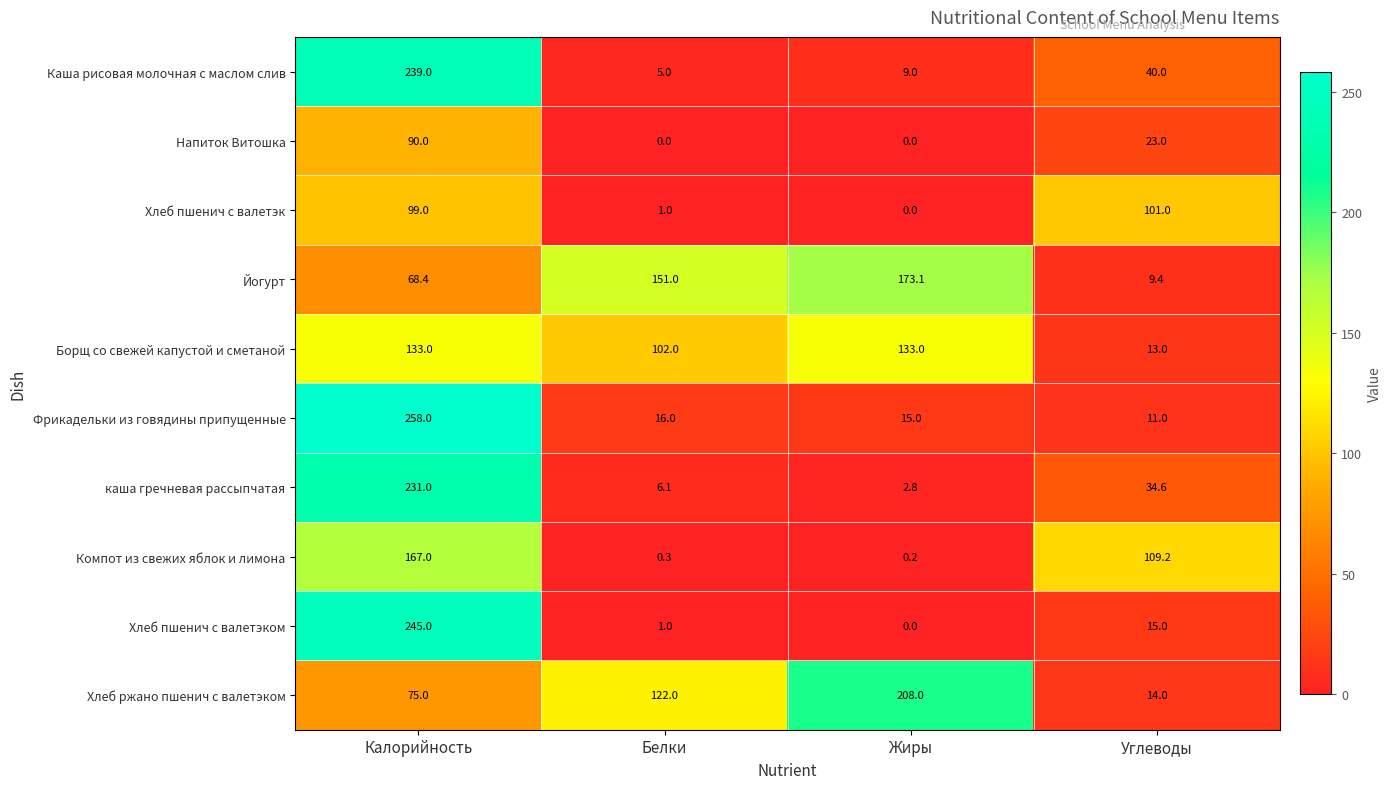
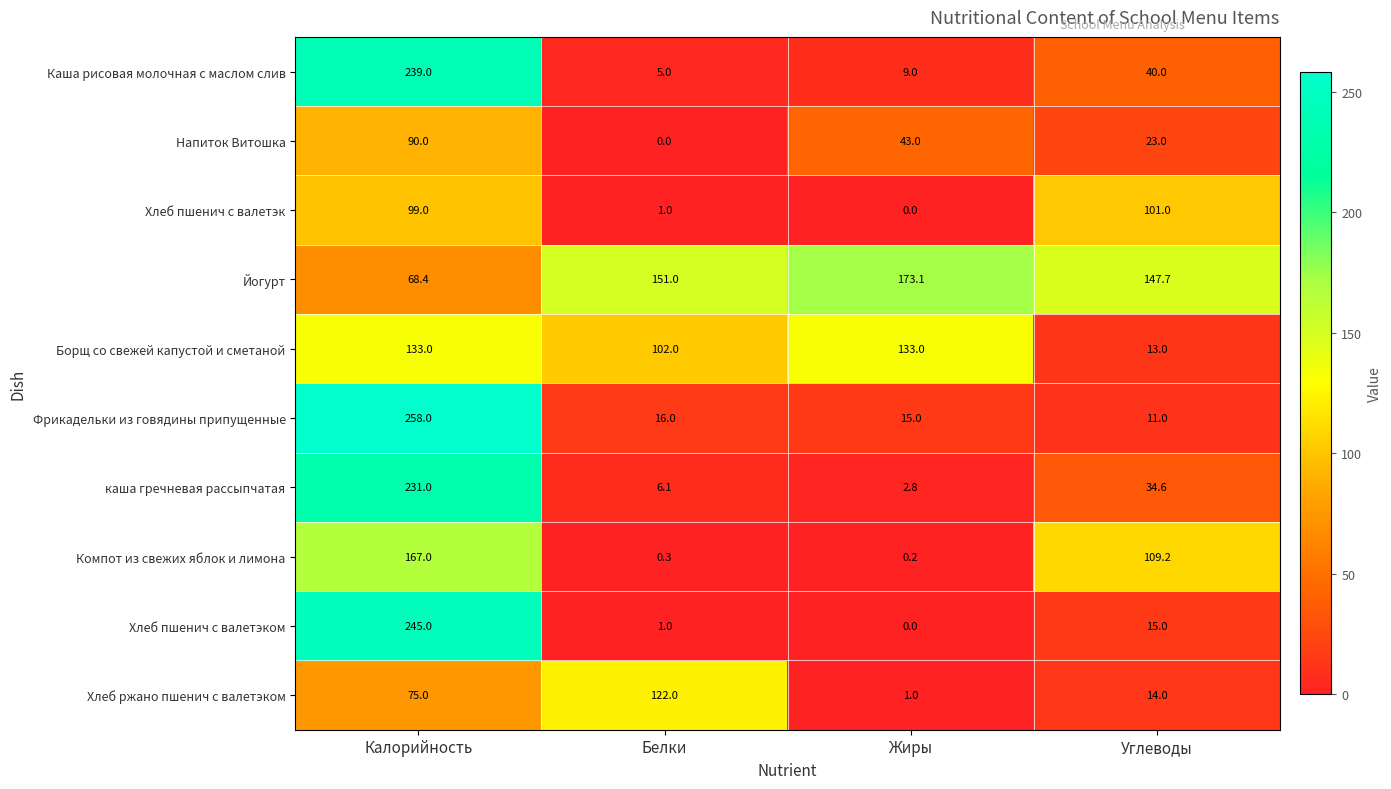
Напиток Витошка, Жиры: 0.0 -> 43.0
Йогурт, Углеводы: 9.4 -> 147.7
Хлеб ржано пшенич с валетэком, Жиры: 208.0 -> 1.0
